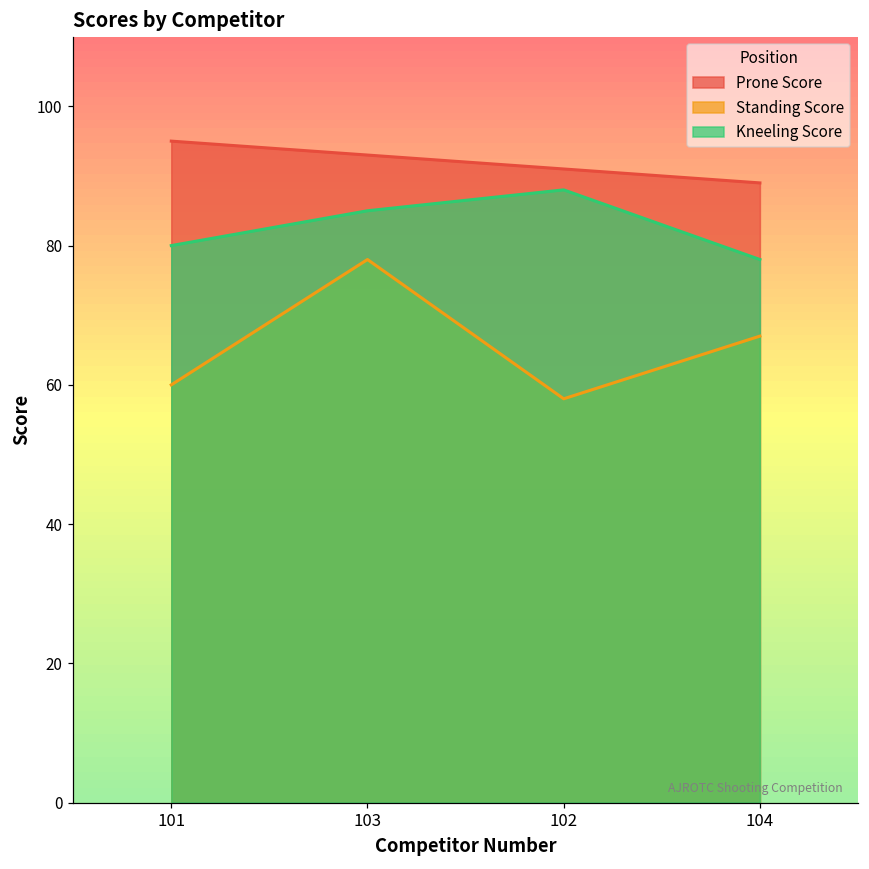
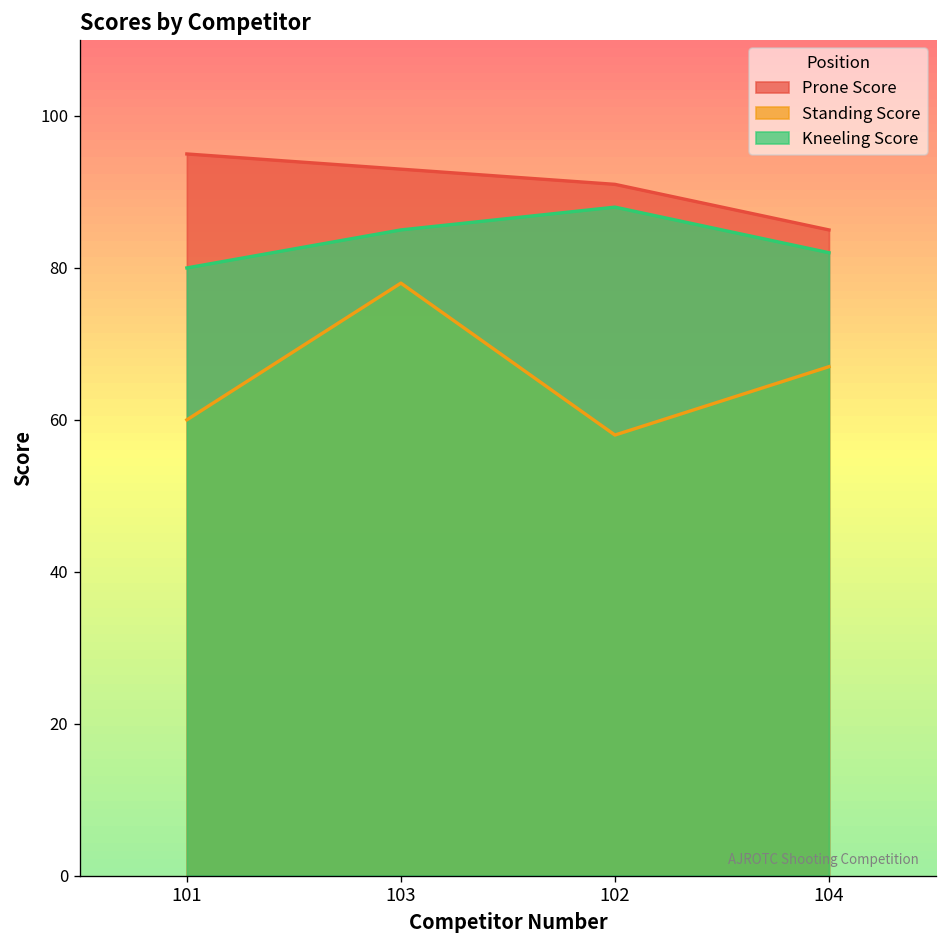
Prone Score, 104: 89 -> 85
Kneeling Score, 104: 78 -> 82
